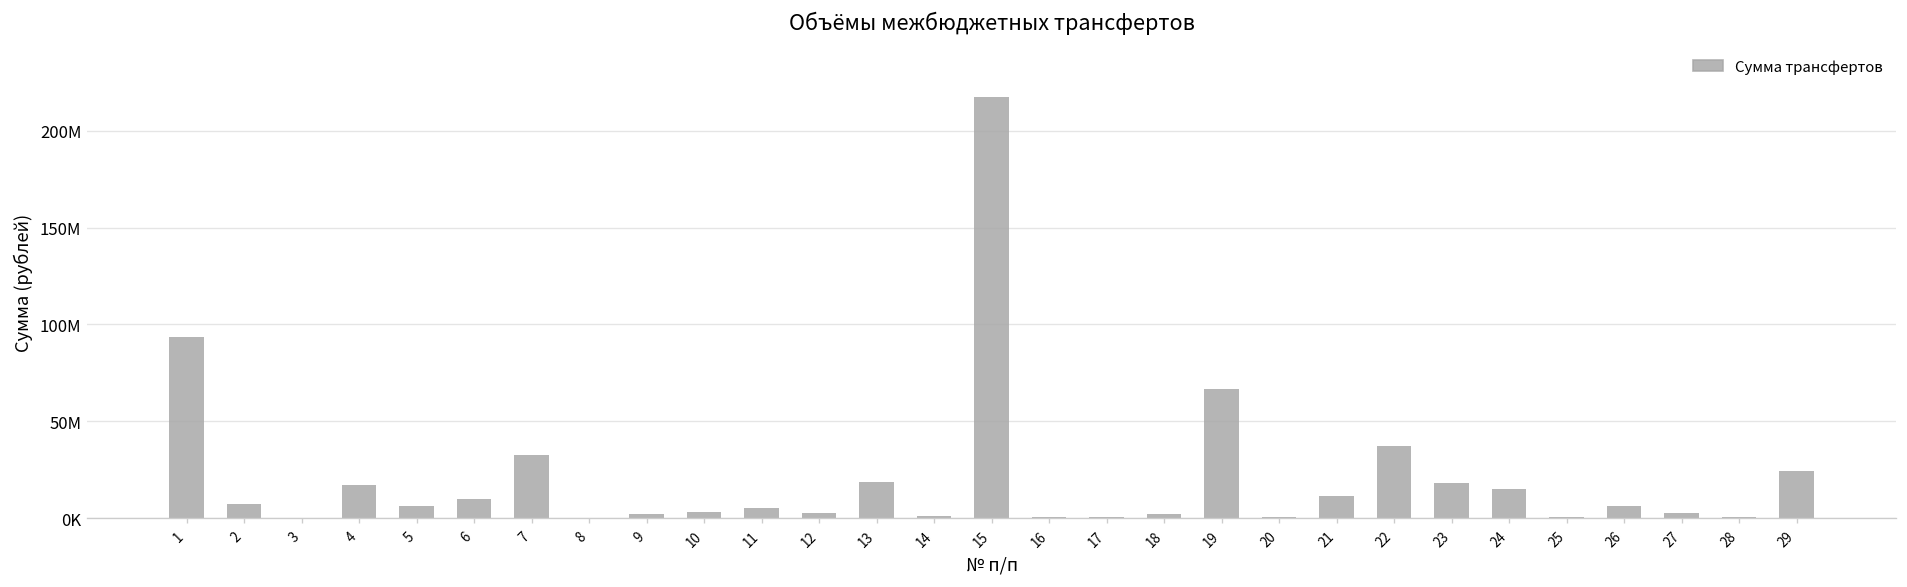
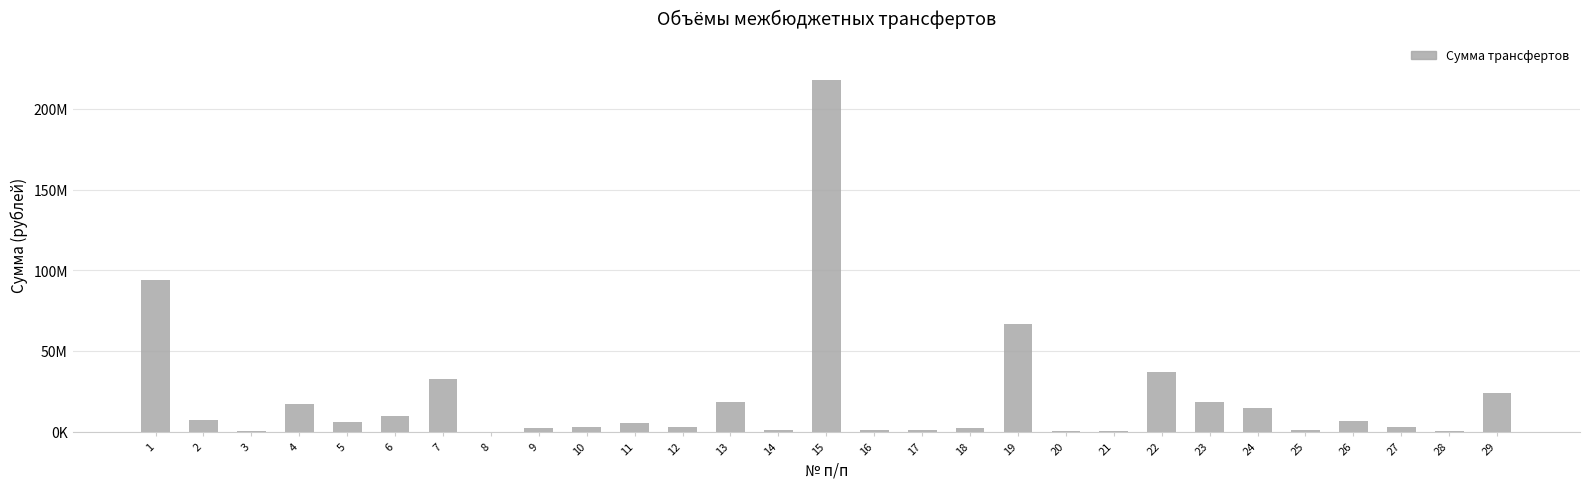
21: 11000000 -> 0
